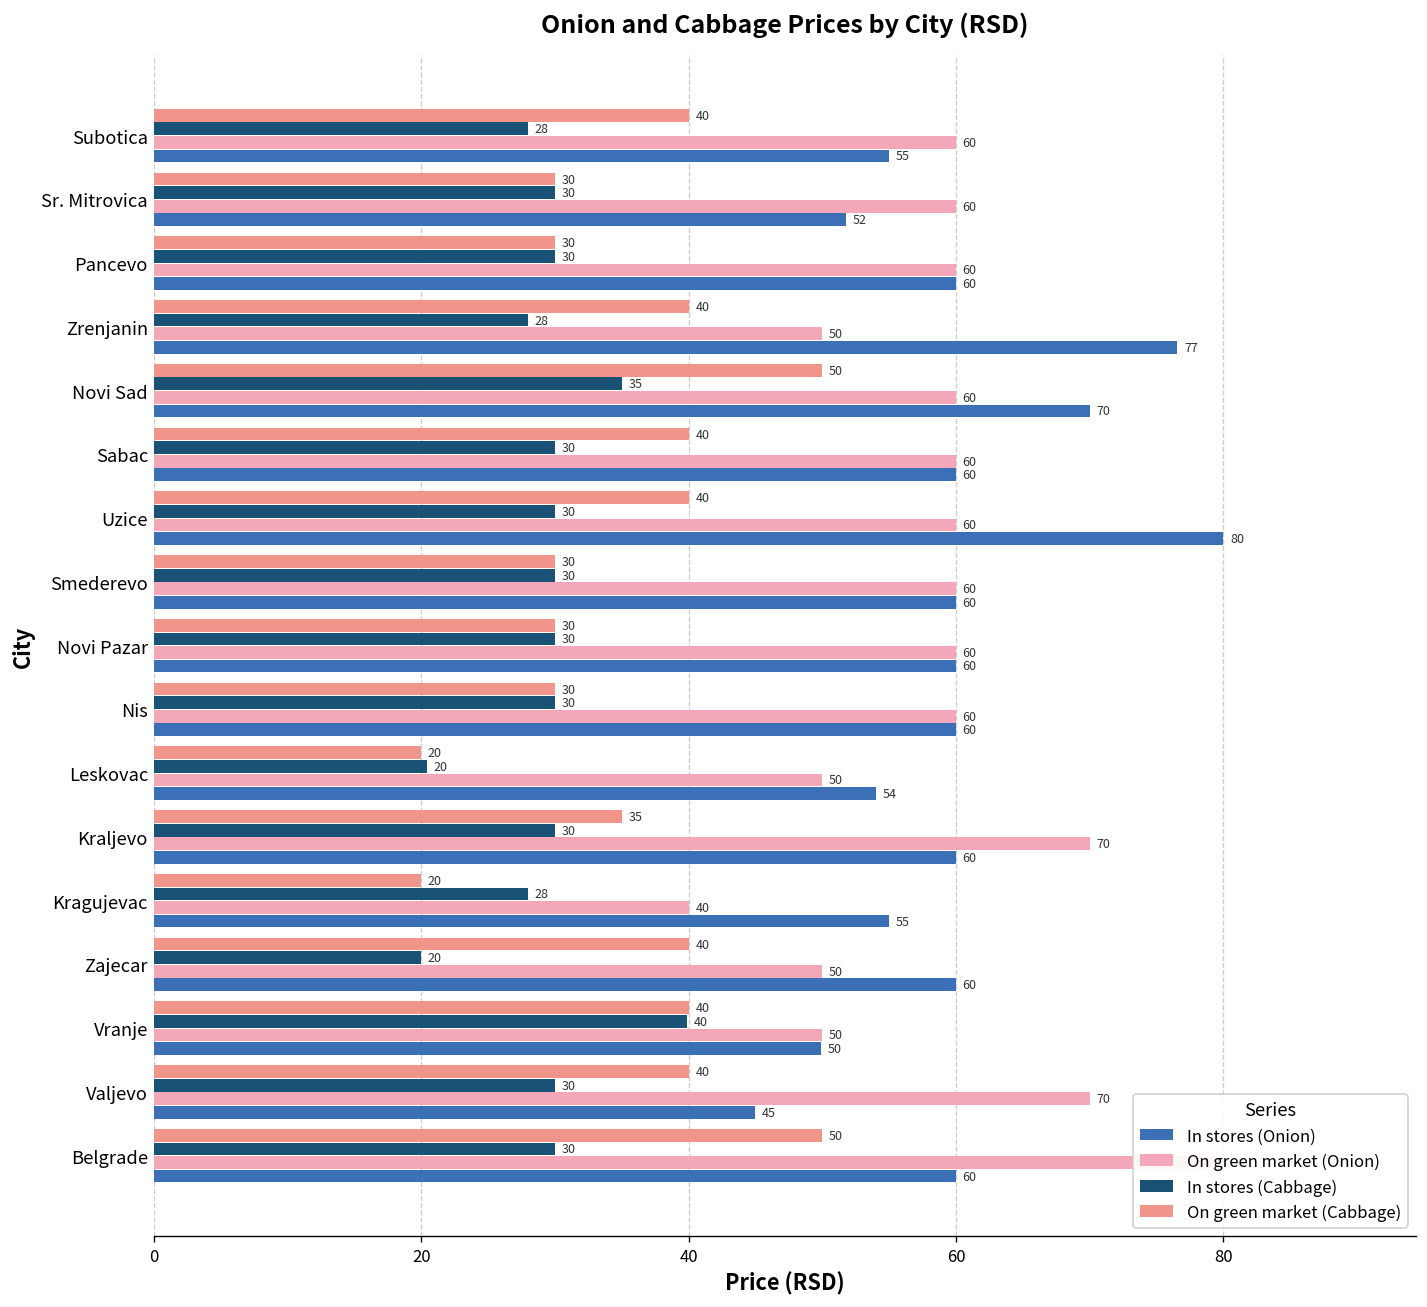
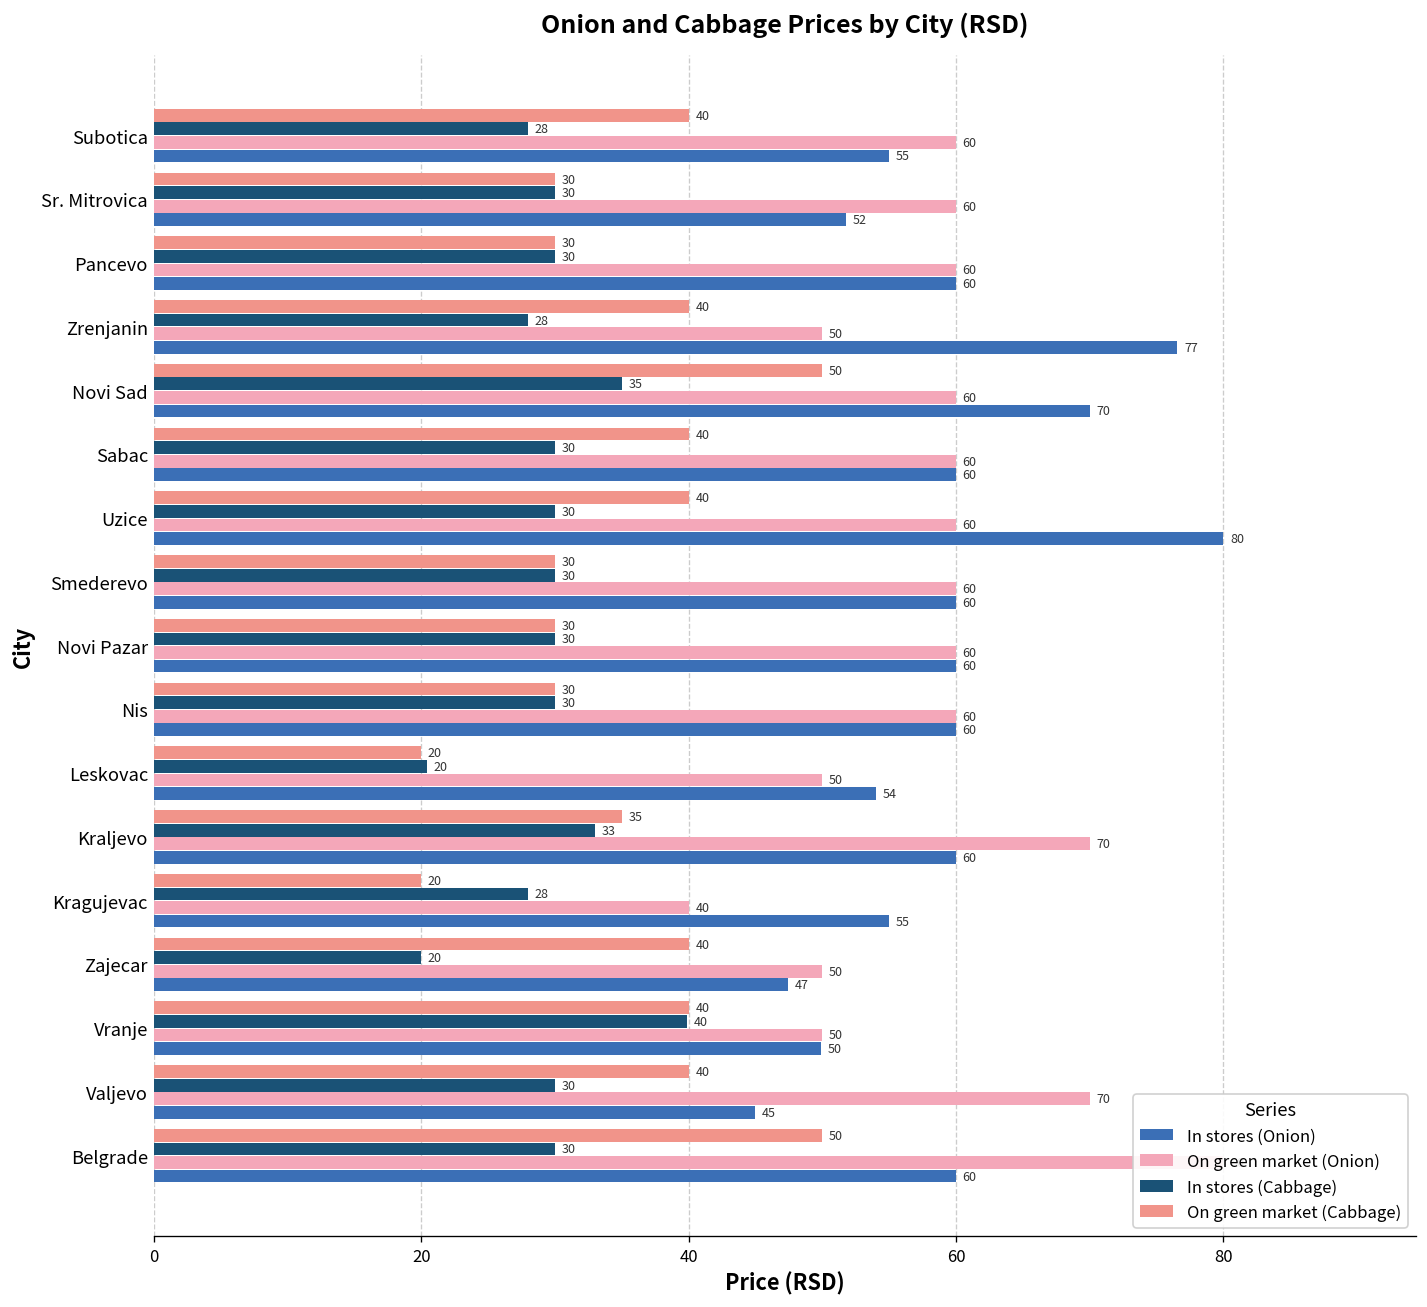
In stores (Cabbage), Kraljevo: 30 -> 33
In stores (Onion), Zajecar: 60 -> 47
